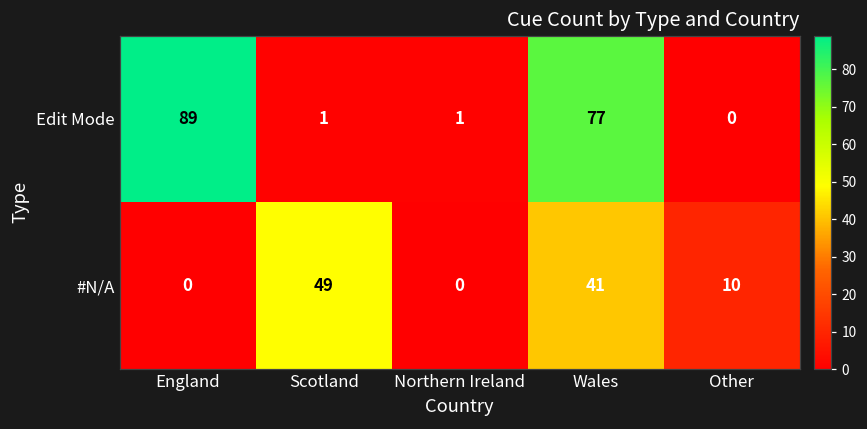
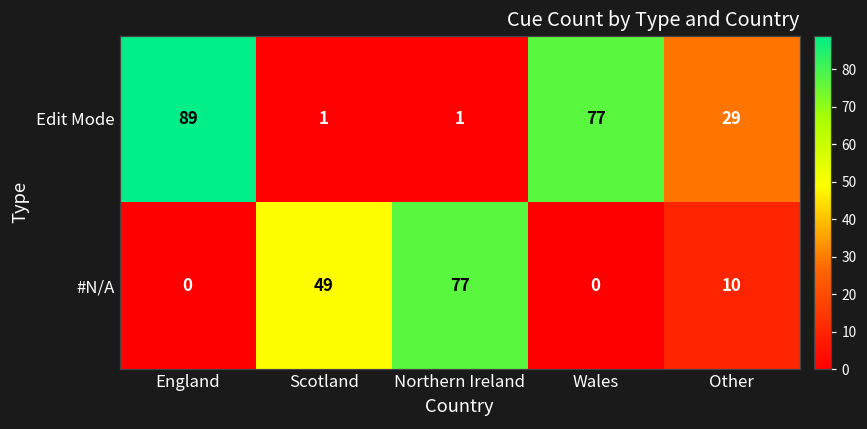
Edit Mode, Other: 0 -> 29
#N/A, Northern Ireland: 0 -> 77
#N/A, Wales: 41 -> 0
